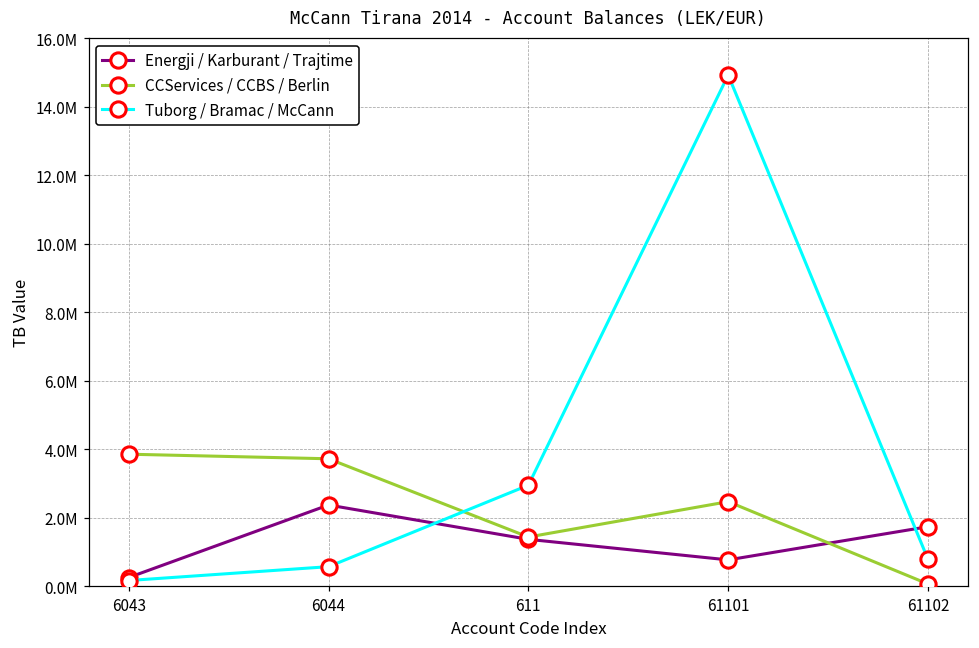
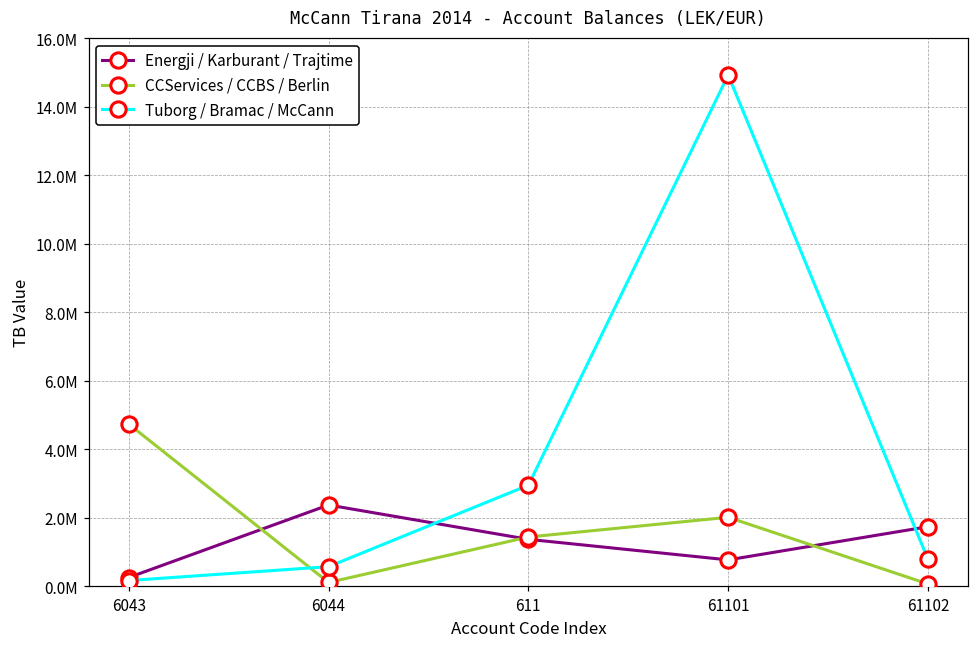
CCServices / CCBS / Berlin, 6043: 3900000 -> 4700000
CCServices / CCBS / Berlin, 6044: 3700000 -> 100000
CCServices / CCBS / Berlin, 61101: 2500000 -> 2000000
